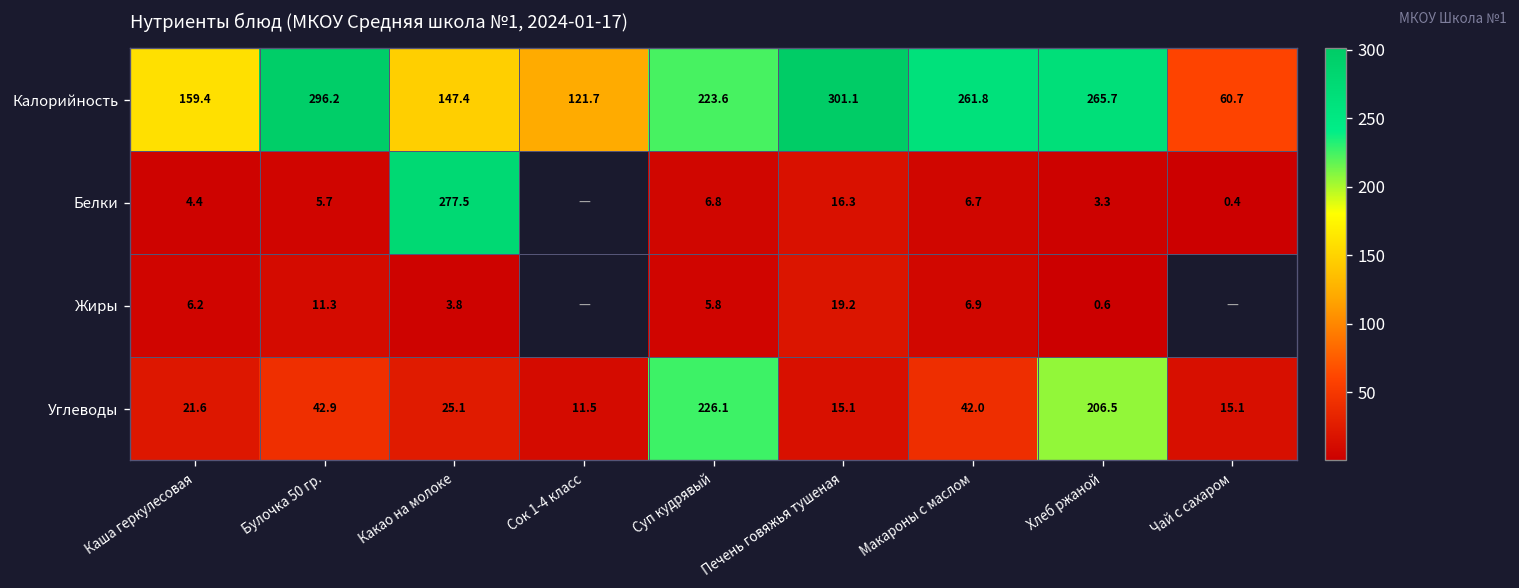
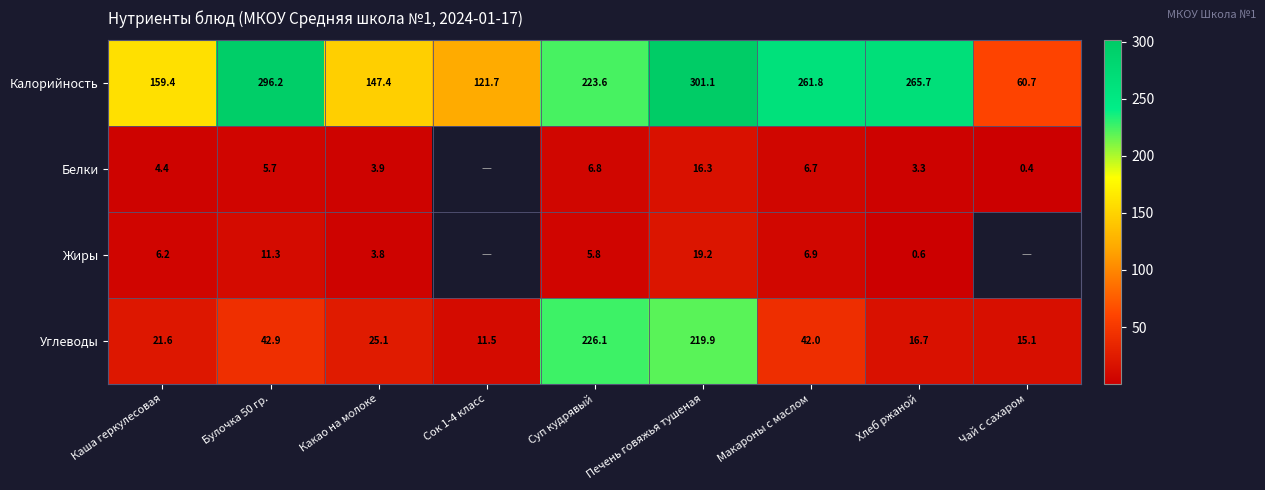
Белки, Какао на молоке: 277.5 -> 3.9
Углеводы, Печень говяжья тушеная: 15.1 -> 219.9
Углеводы, Хлеб ржаной: 206.5 -> 16.7
